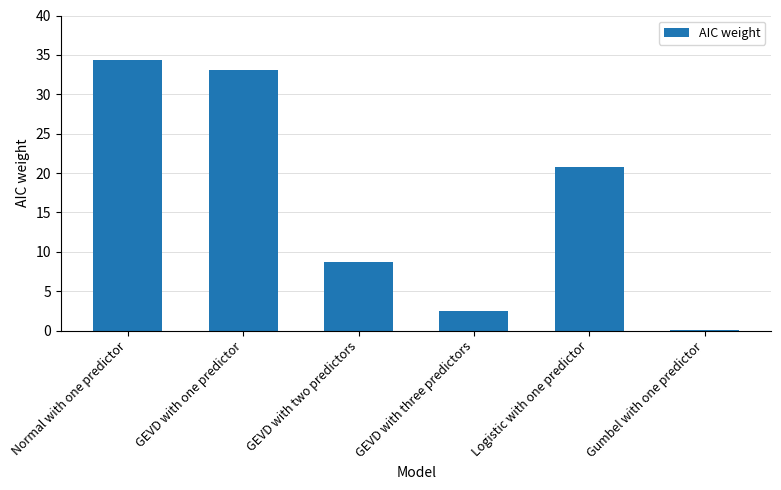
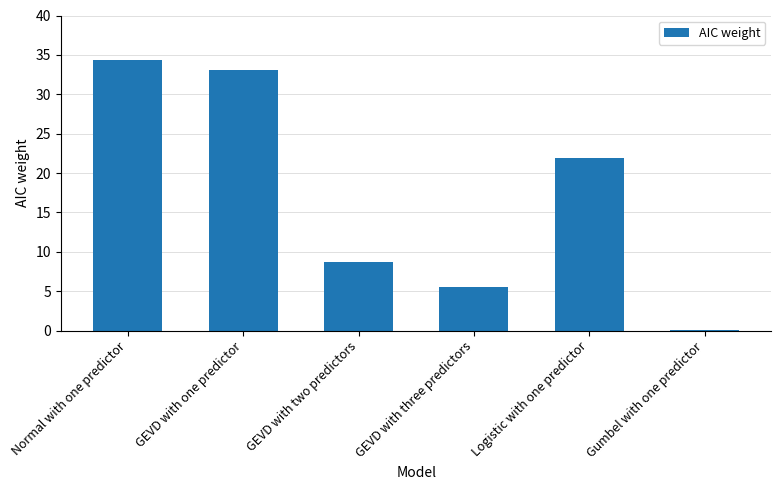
GEVD with three predictors: 3 -> 6
Logistic with one predictor: 21 -> 22
